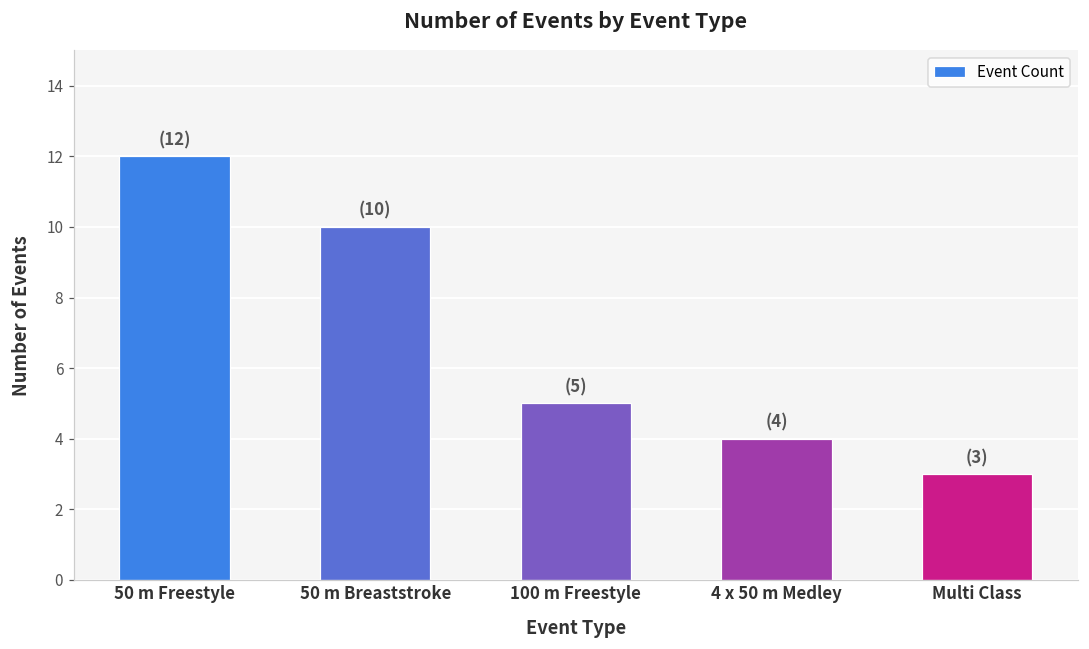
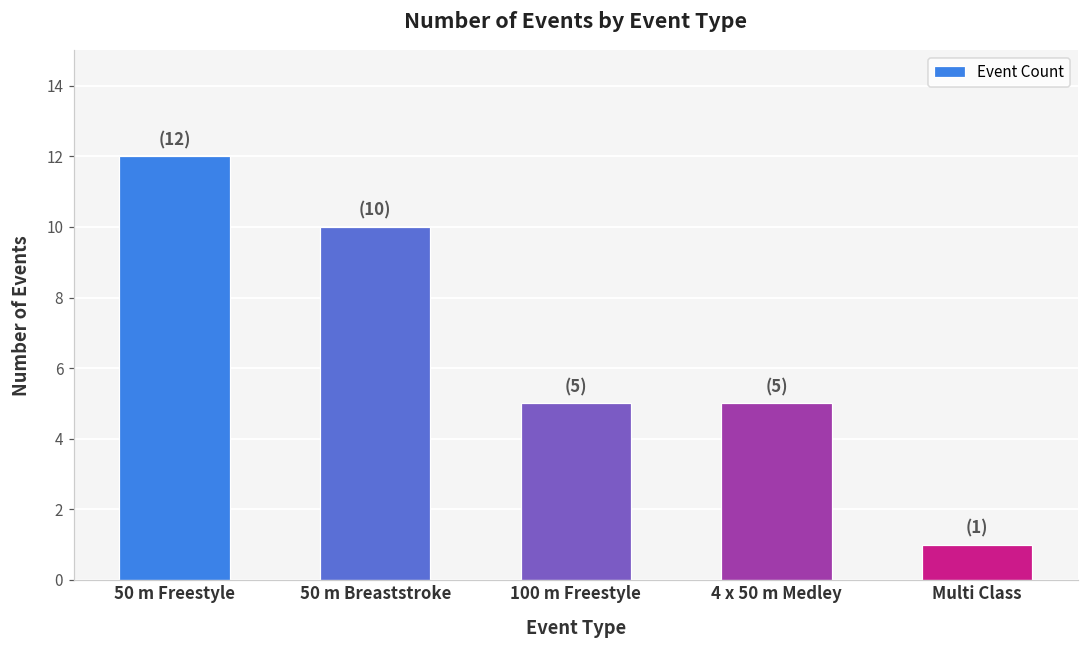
4 x 50 m Medley: (4) -> (5)
Multi Class: (3) -> (1)
